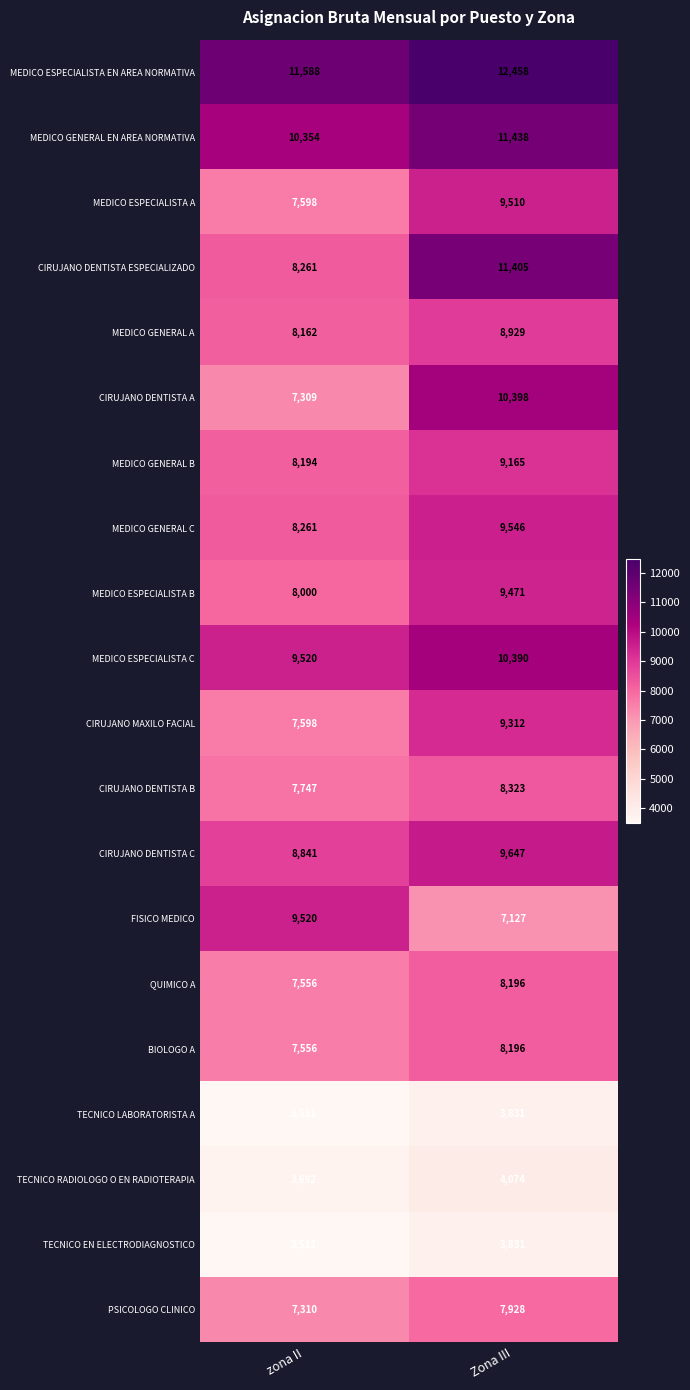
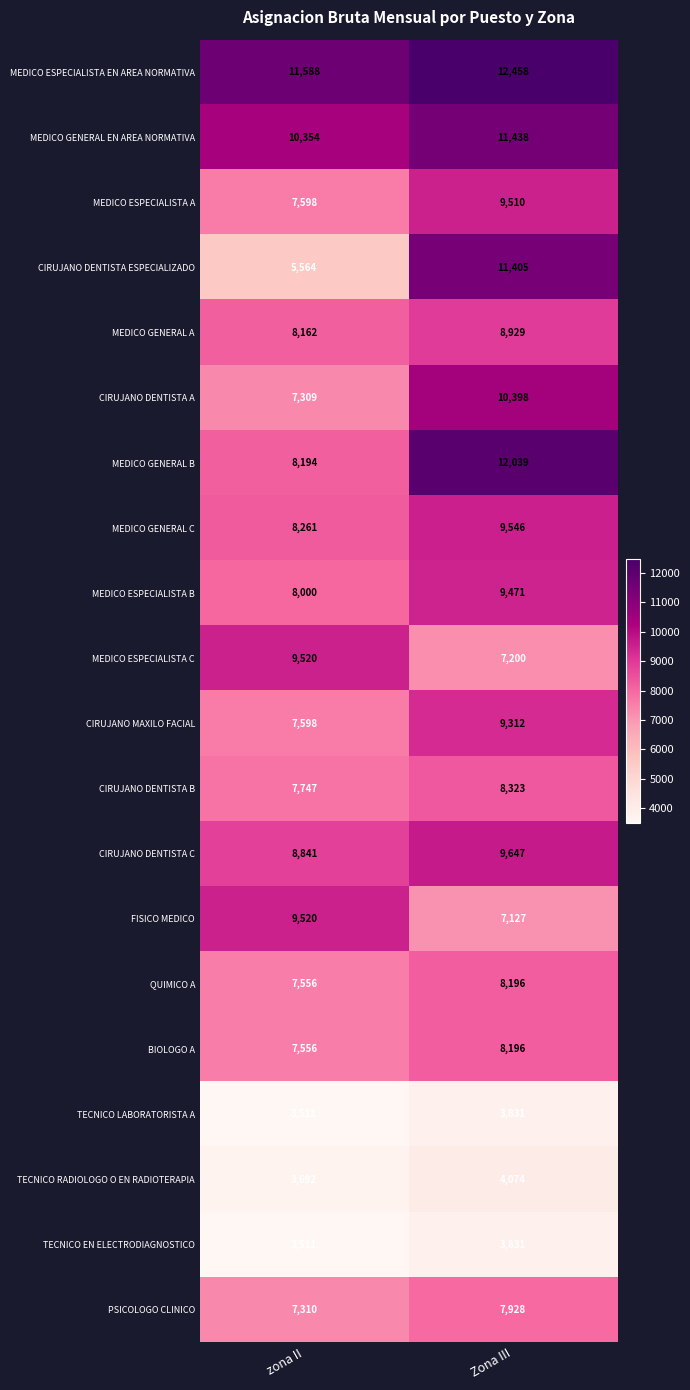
CIRUJANO DENTISTA ESPECIALIZADO, zona II: 8,261 -> 5,564
MEDICO GENERAL B, Zona III: 9,165 -> 12,039
MEDICO ESPECIALISTA C, Zona III: 10,390 -> 7,200
